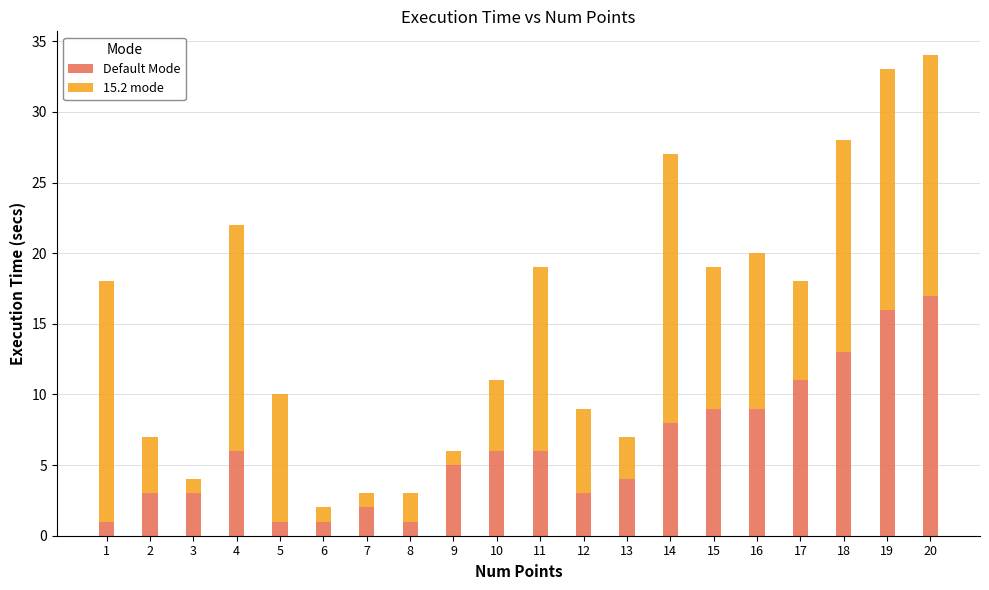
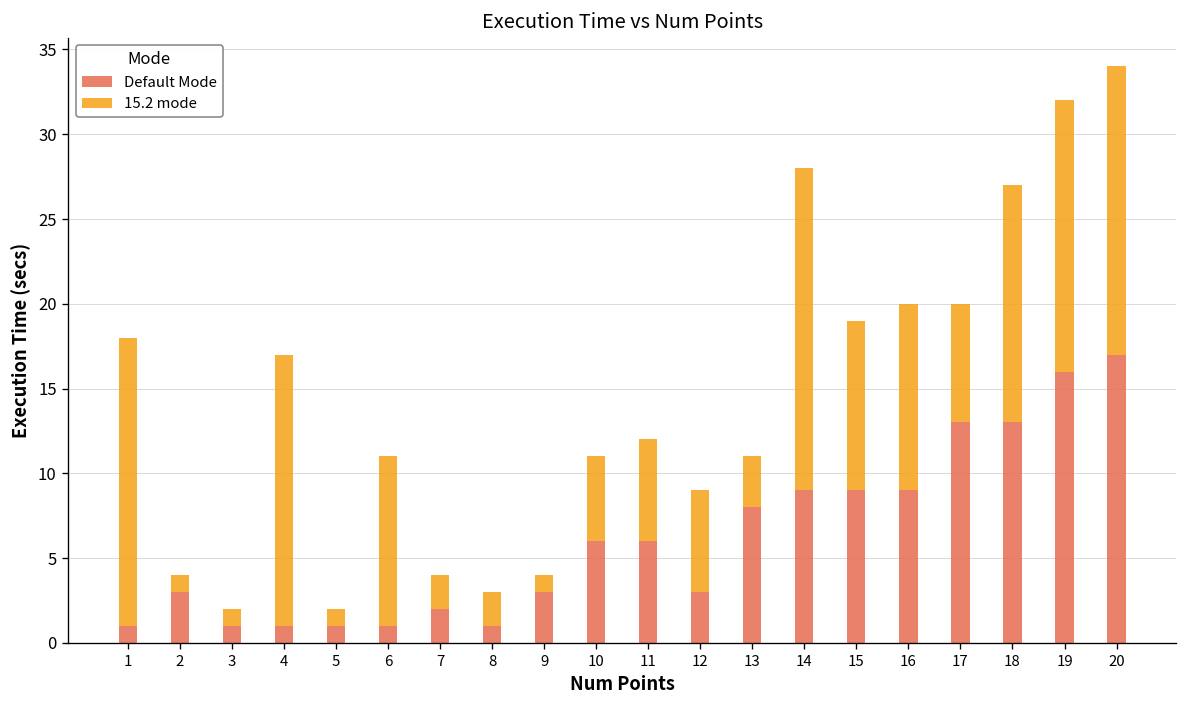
15.2 mode, 2: 4 -> 1
Default Mode, 3: 3 -> 1
Default Mode, 4: 6 -> 1
15.2 mode, 5: 9 -> 1
15.2 mode, 6: 1 -> 10
15.2 mode, 7: 1 -> 2
Default Mode, 9: 5 -> 3
15.2 mode, 11: 13 -> 6
Default Mode, 13: 4 -> 8
Default Mode, 14: 8 -> 9
Default Mode, 17: 11 -> 13
15.2 mode, 18: 15 -> 14
15.2 mode, 19: 17 -> 16
